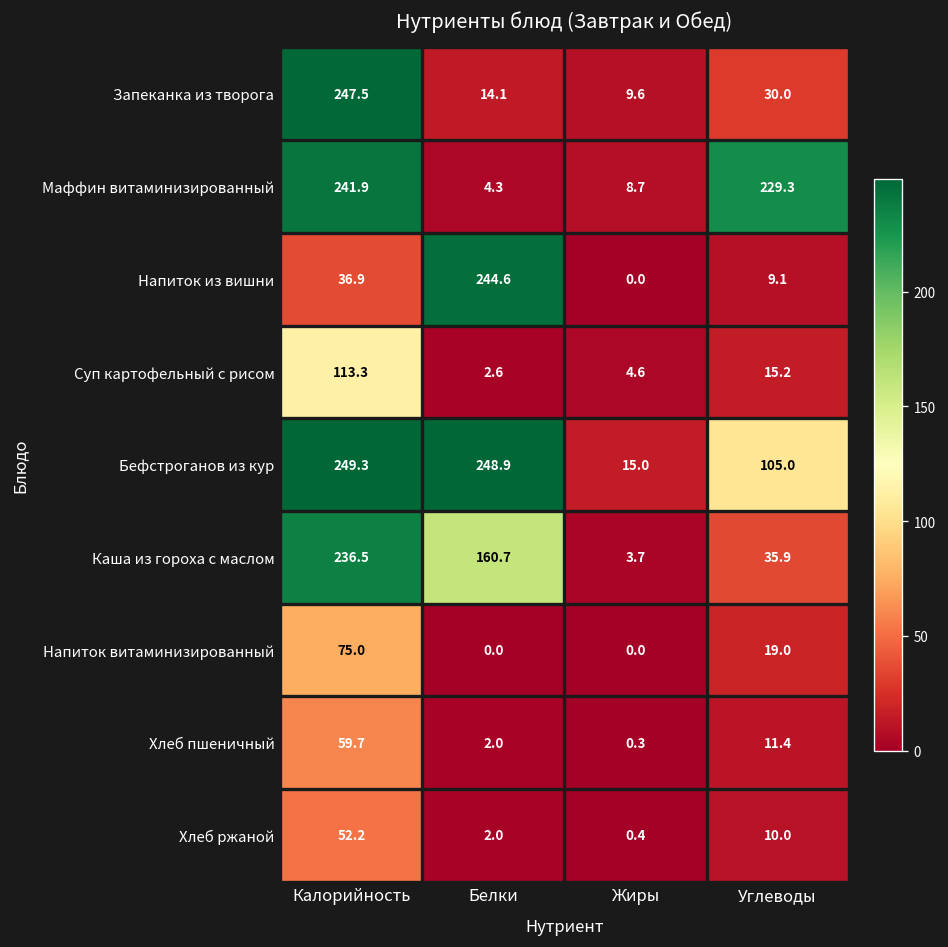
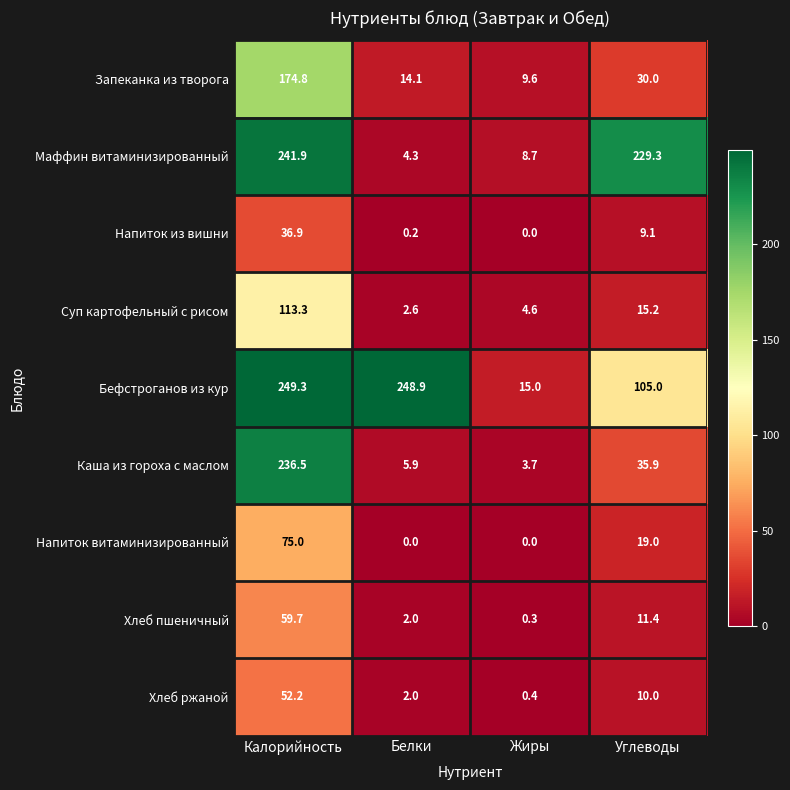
Запеканка из творога, Калорийность: 247.5 -> 174.8
Напиток из вишни, Белки: 244.6 -> 0.2
Каша из гороха с маслом, Белки: 160.7 -> 5.9
